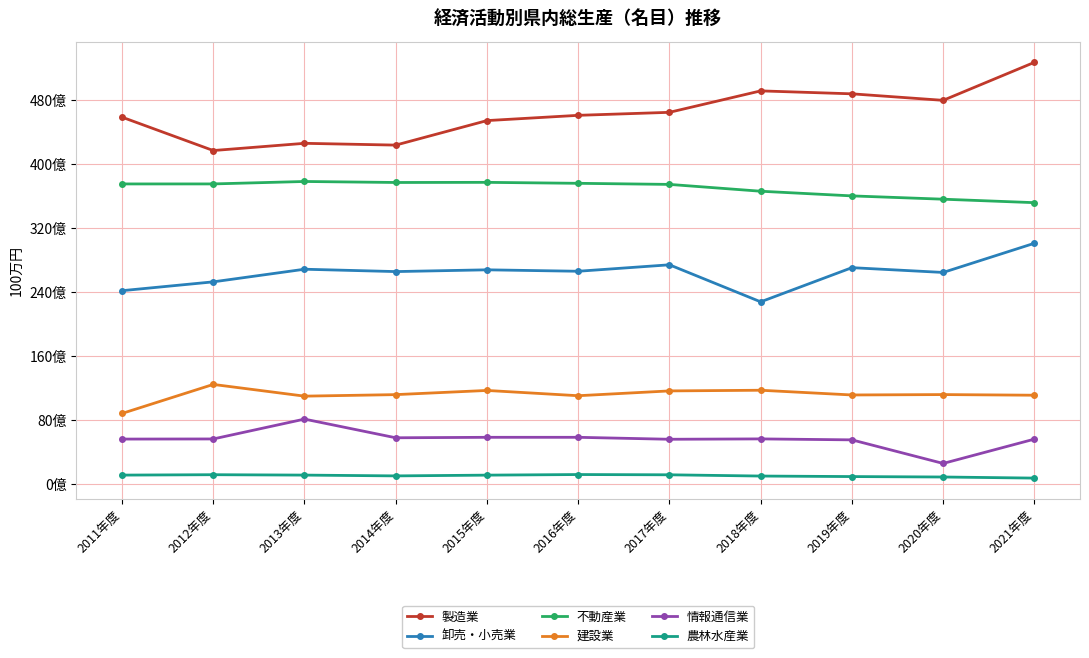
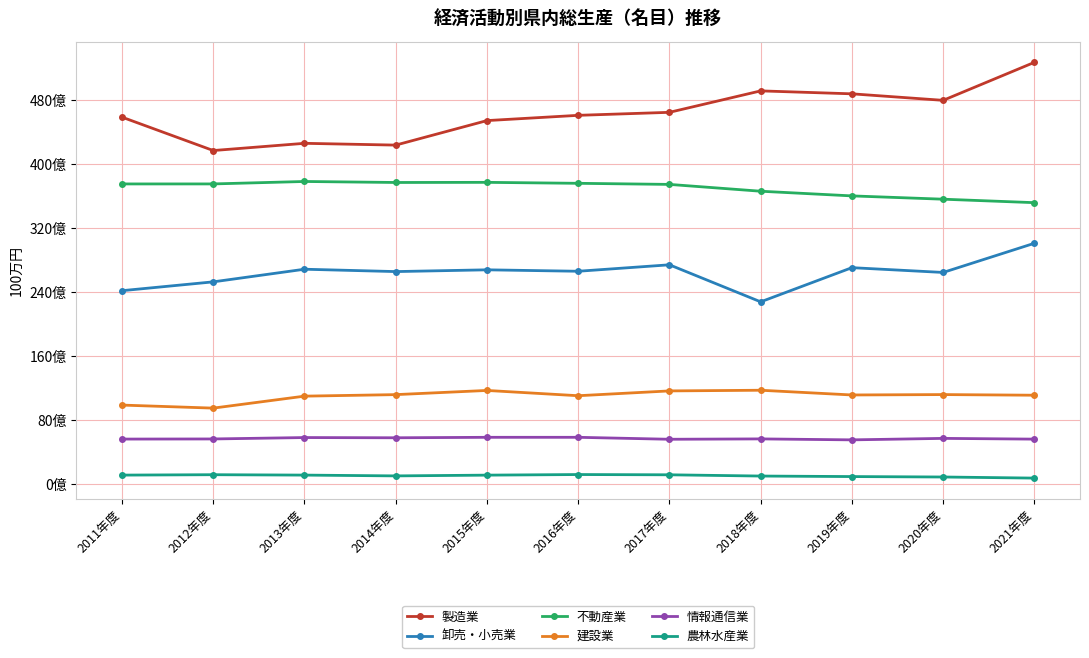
建設業, 2011年度: 90億 -> 100億
建設業, 2012年度: 120億 -> 90億
情報通信業, 2013年度: 80億 -> 60億
情報通信業, 2020年度: 30億 -> 60億
